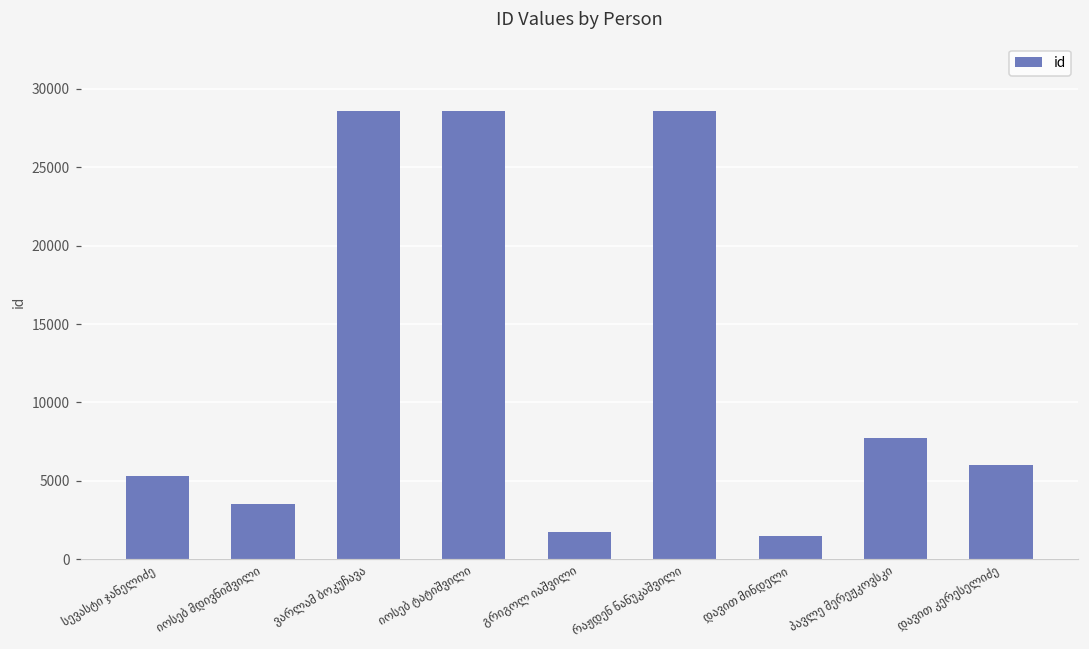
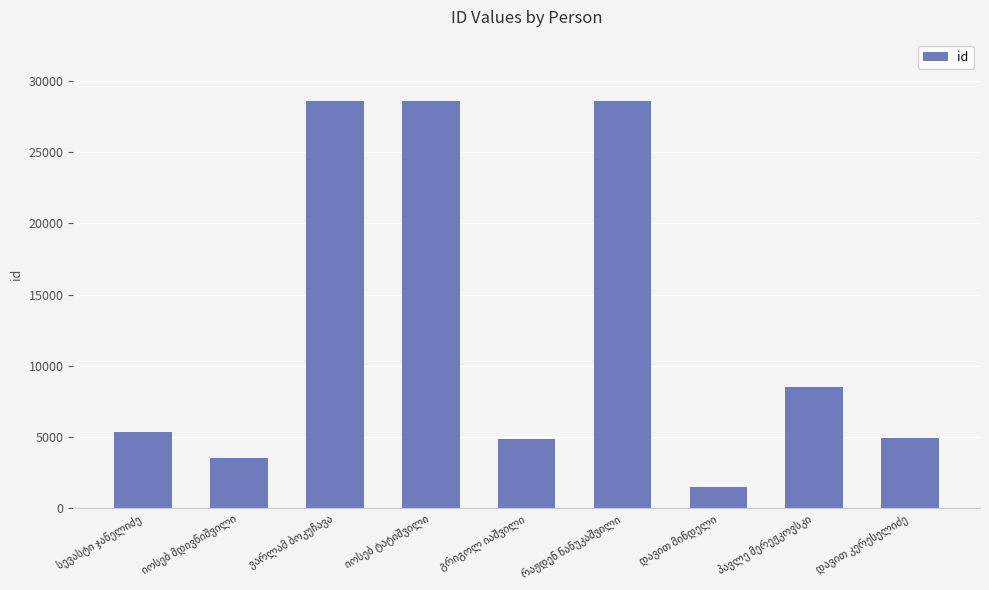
გრიგოლ იაშვილი: 1700 -> 4900
პავლე მერეჟკოვსკი: 7700 -> 8500
დავით კერესელიძე: 6000 -> 5000
